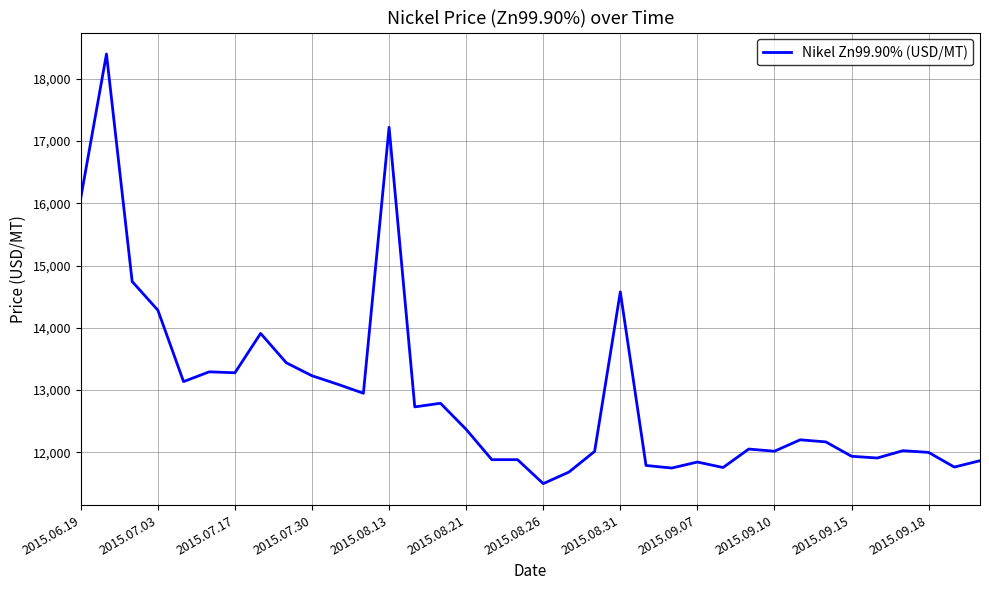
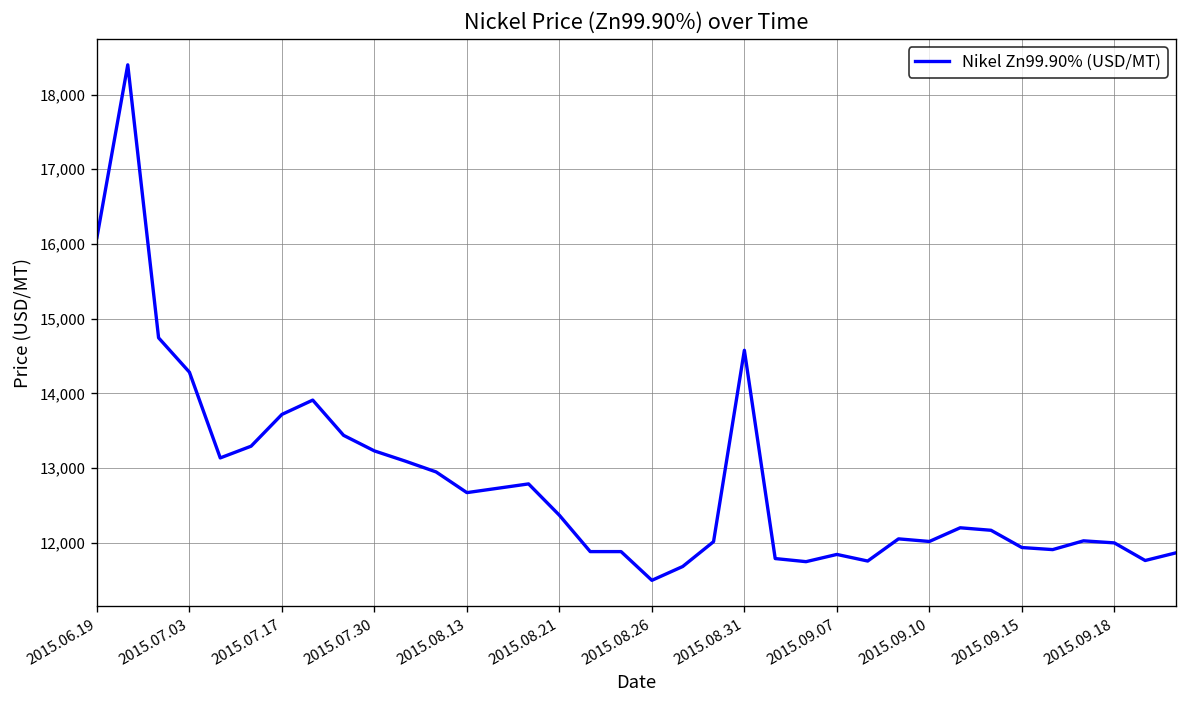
2015.07.17: 13,300 -> 13,700
2015.08.13: 17,200 -> 12,700
